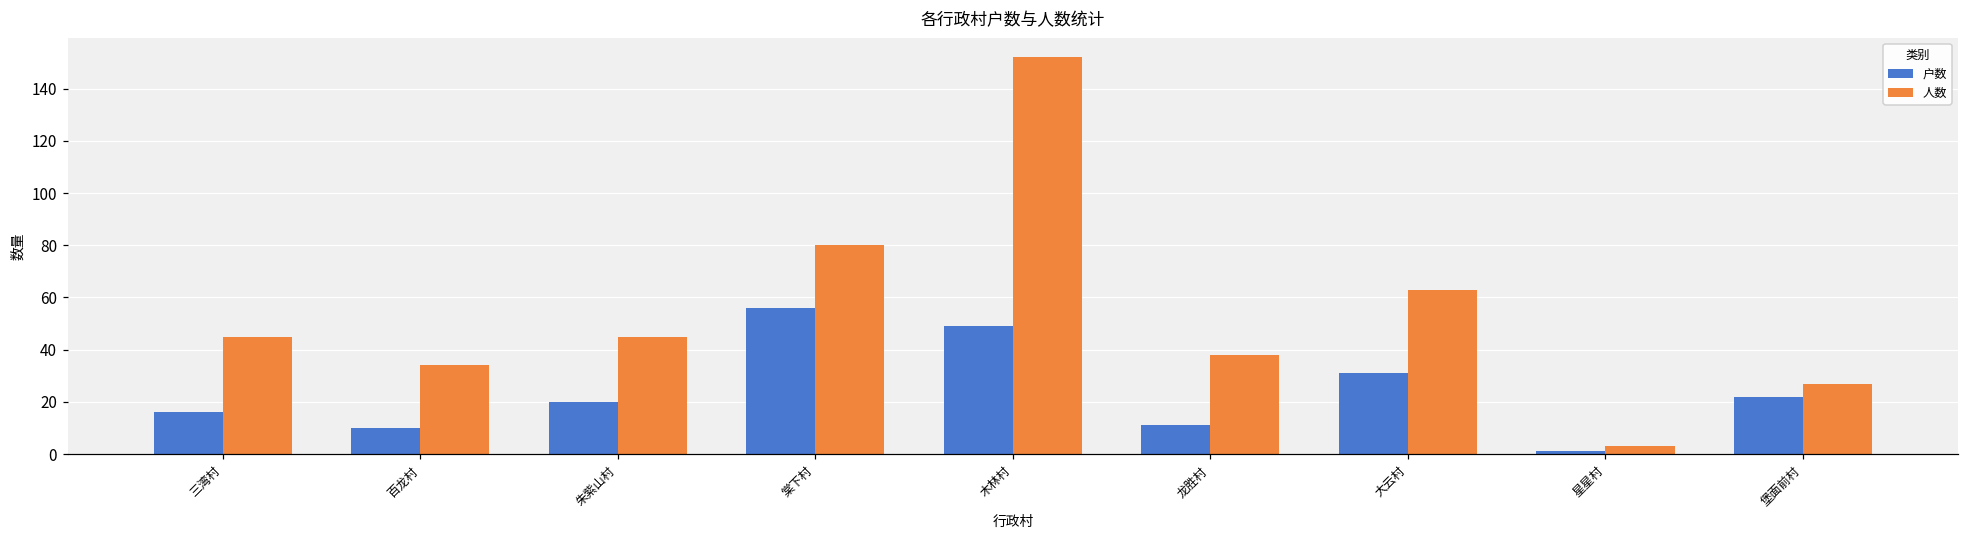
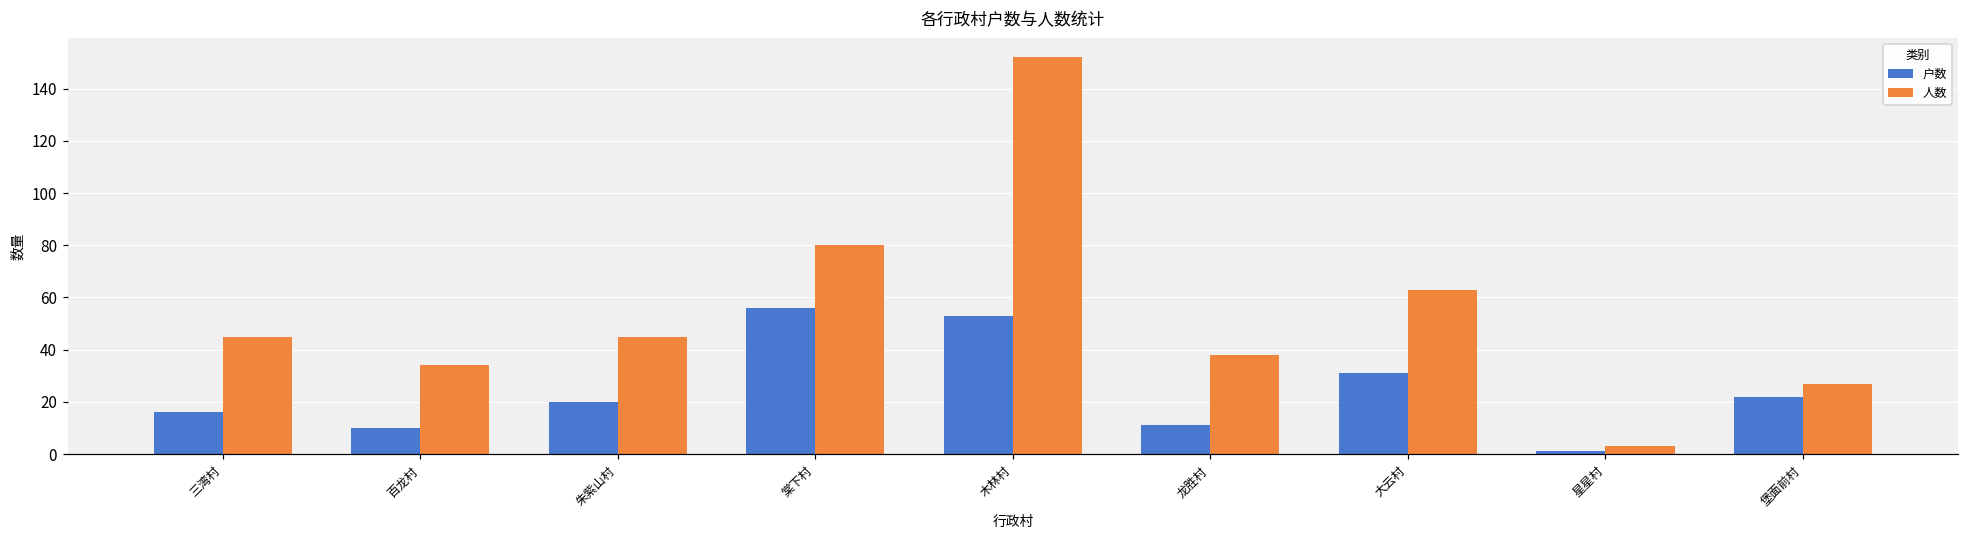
户数, 木林村: 49 -> 53
